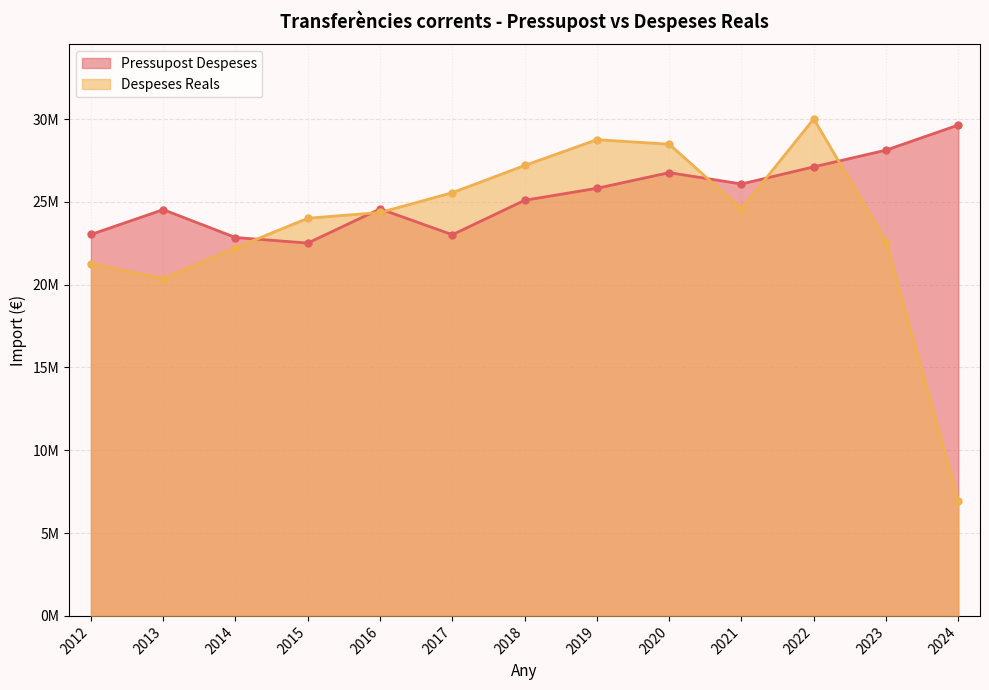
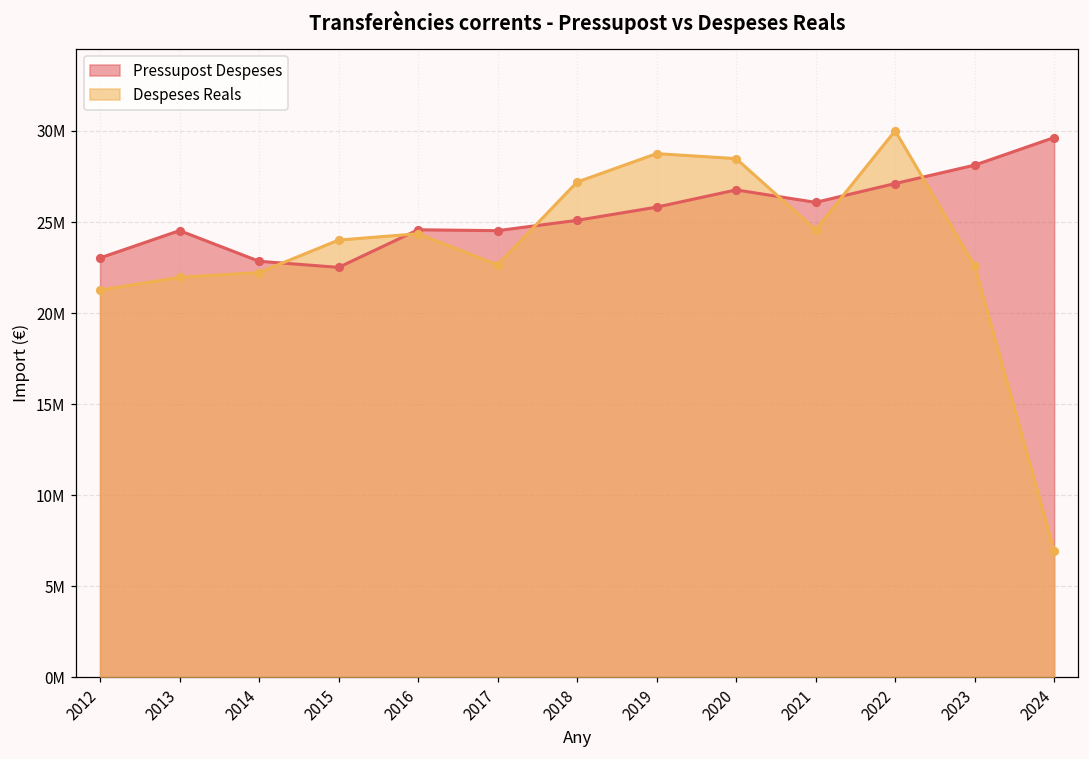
Despeses Reals, 2013: 20400000 -> 22000000
Pressupost Despeses, 2017: 23000000 -> 24500000
Despeses Reals, 2017: 25600000 -> 22700000
